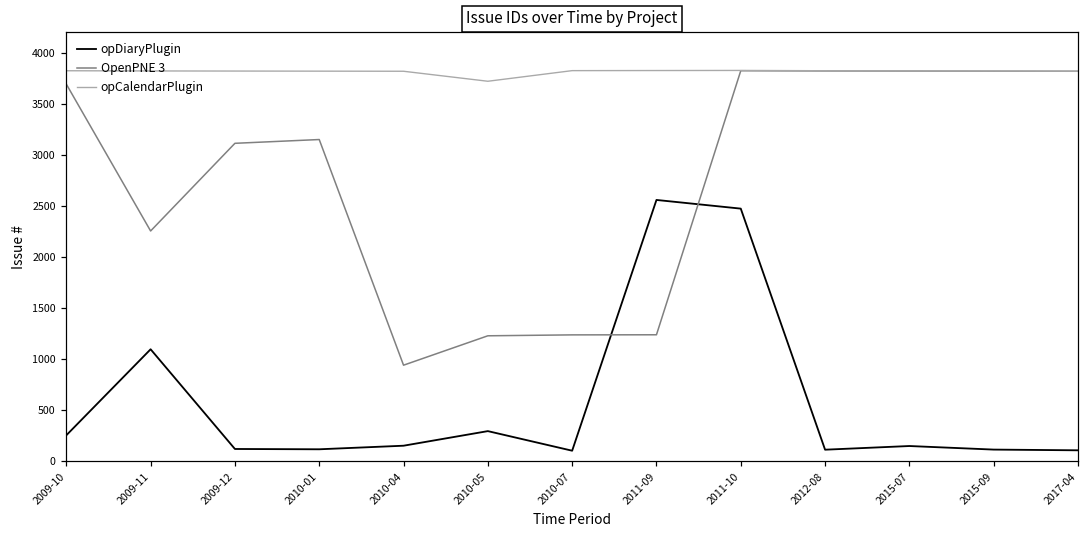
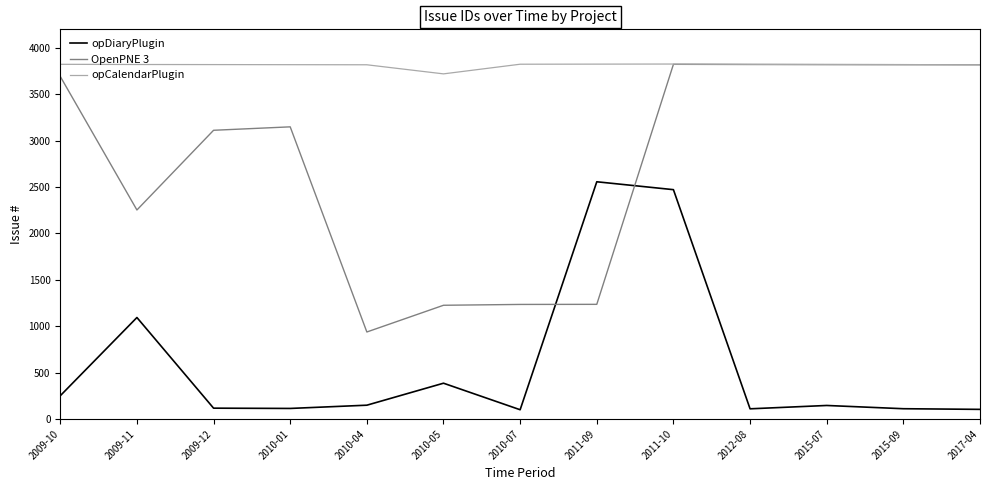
opDiaryPlugin, 2010-05: 300 -> 400
